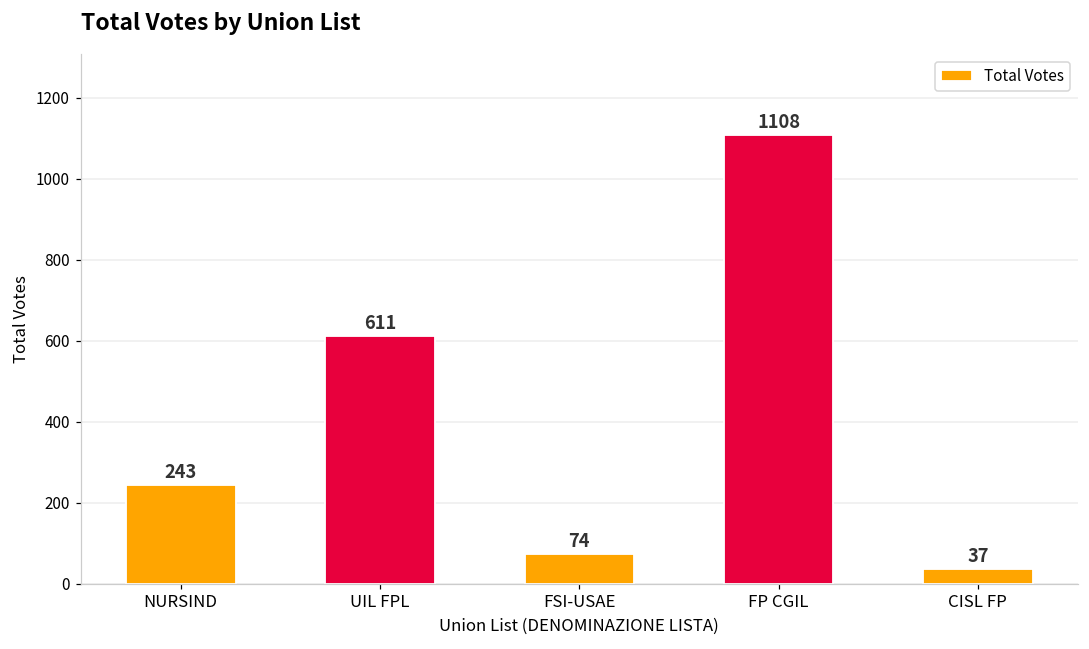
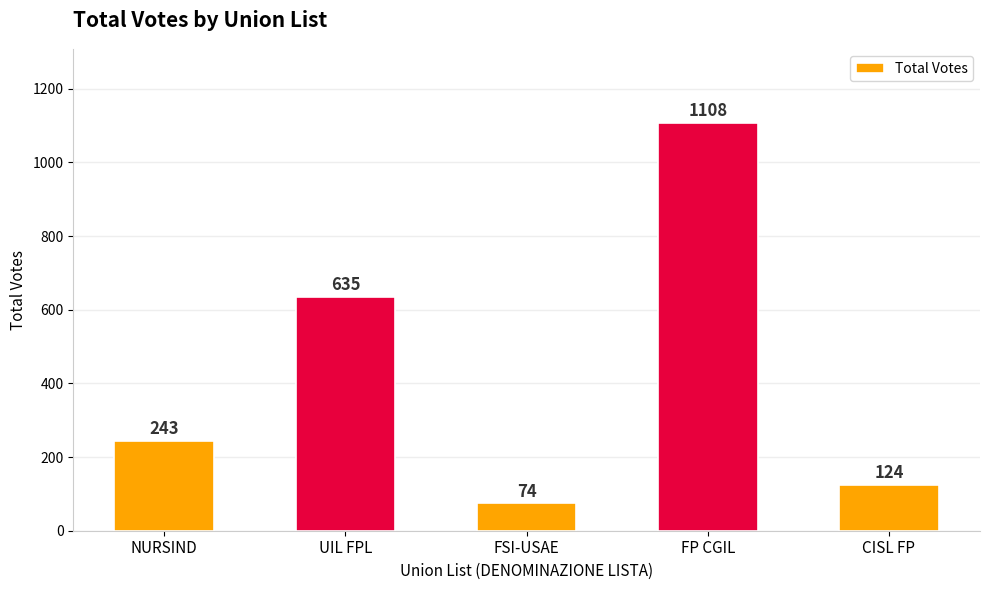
UIL FPL: 611 -> 635
CISL FP: 37 -> 124
